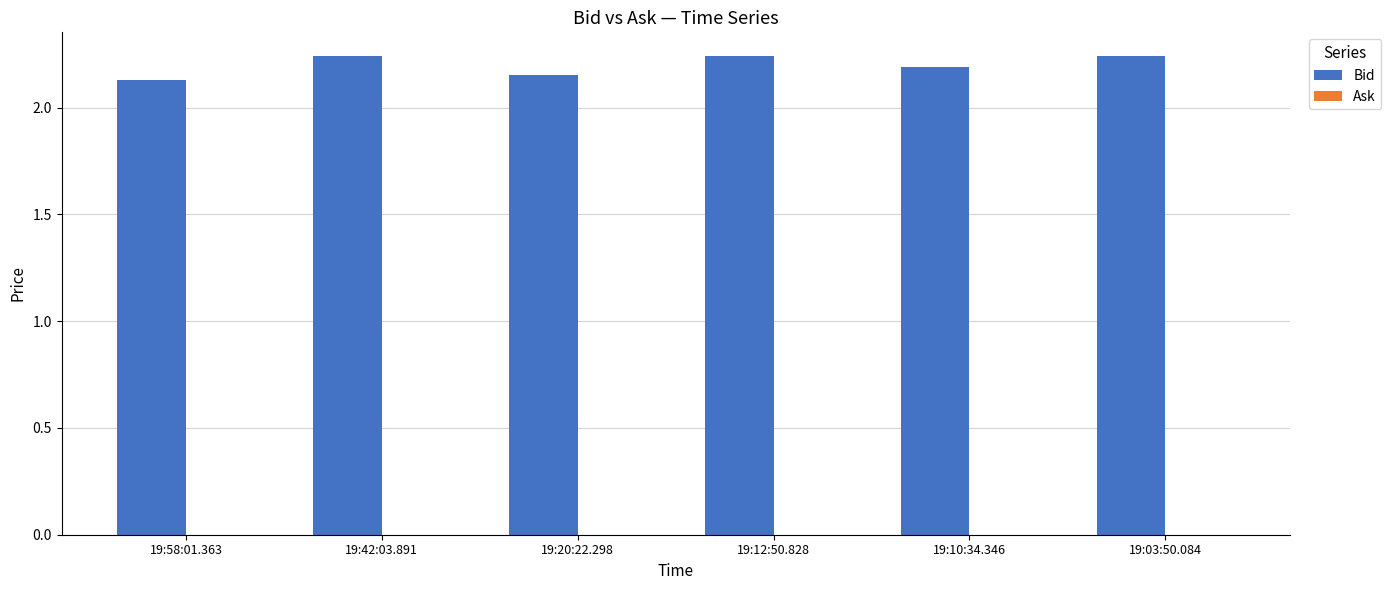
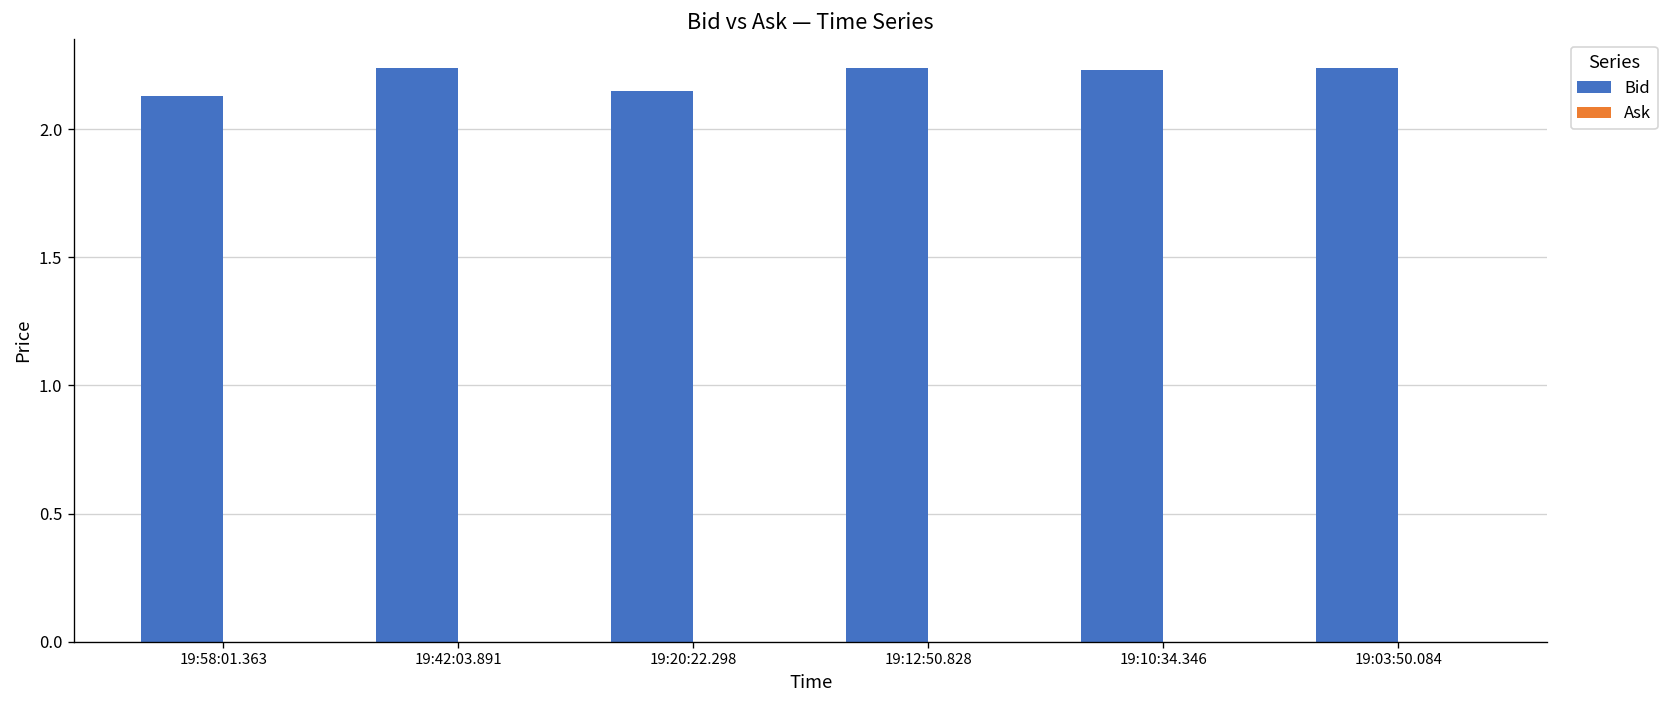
Bid, 19:10:34.346: 2.19 -> 2.23
